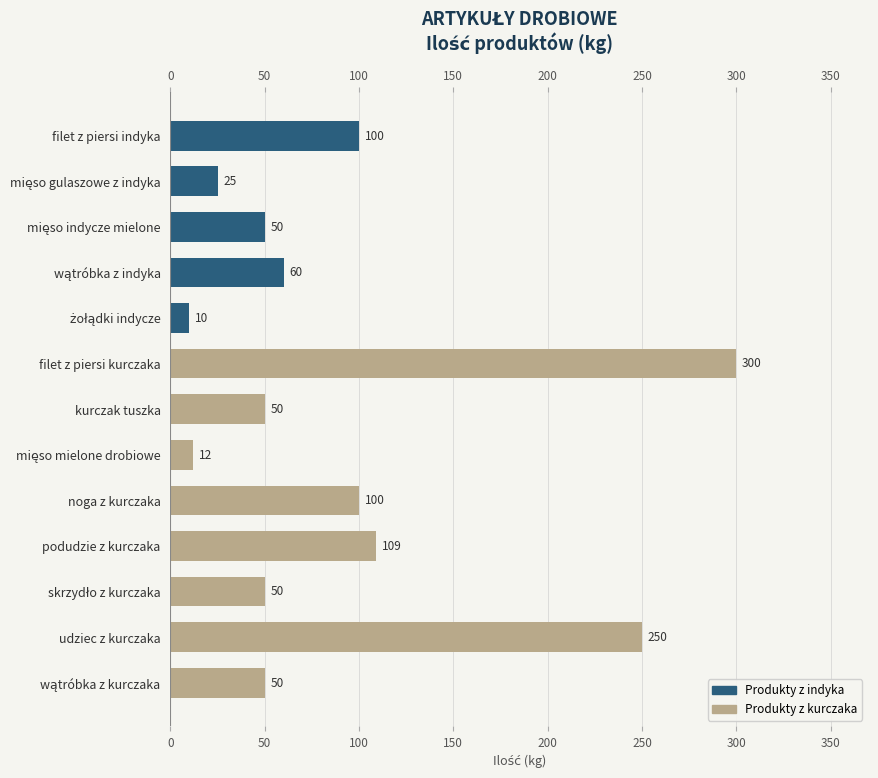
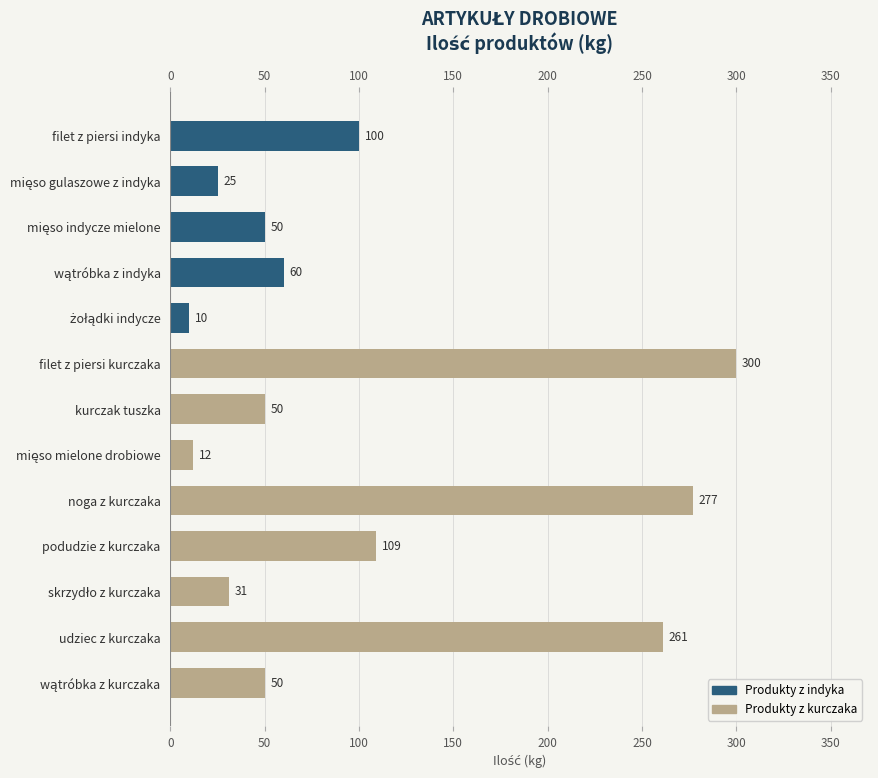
noga z kurczaka: 100 -> 277
skrzydło z kurczaka: 50 -> 31
udziec z kurczaka: 250 -> 261
